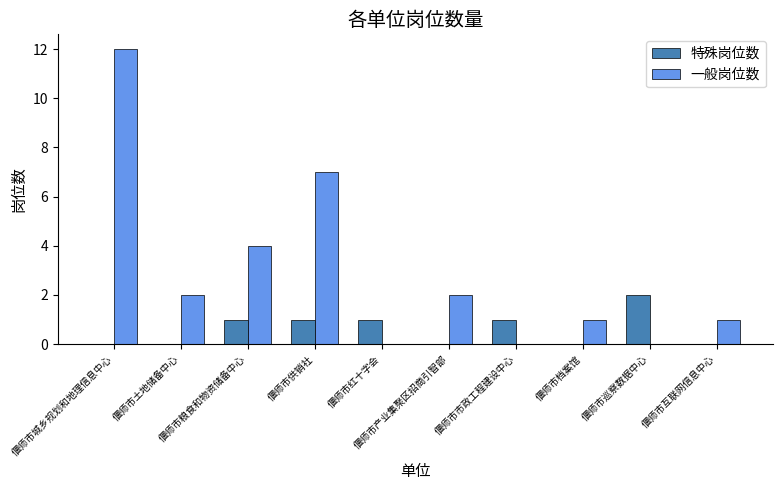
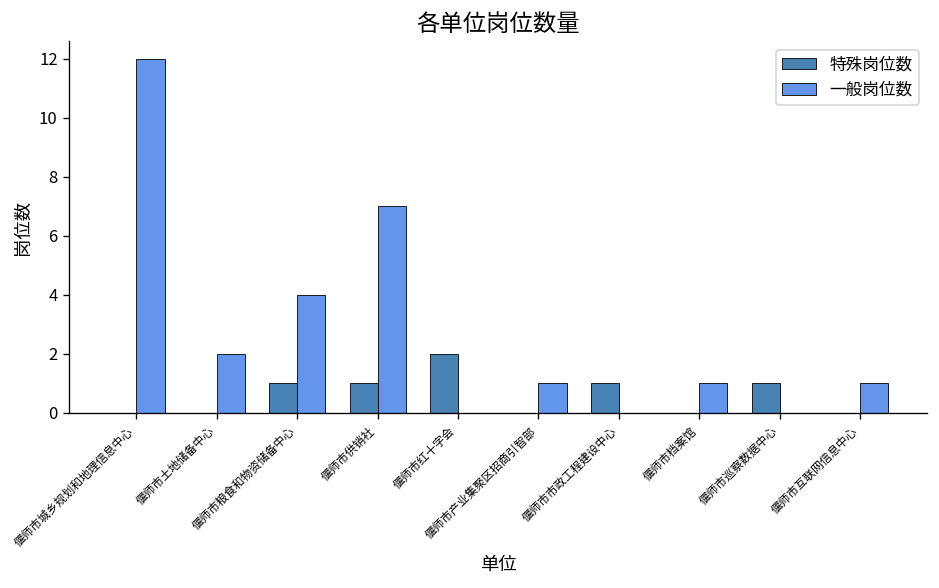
特殊岗位数, 偃师市红十字会: 1 -> 2
一般岗位数, 偃师市产业集聚区招商引智部: 2 -> 1
特殊岗位数, 偃师市巡察数据中心: 2 -> 1
